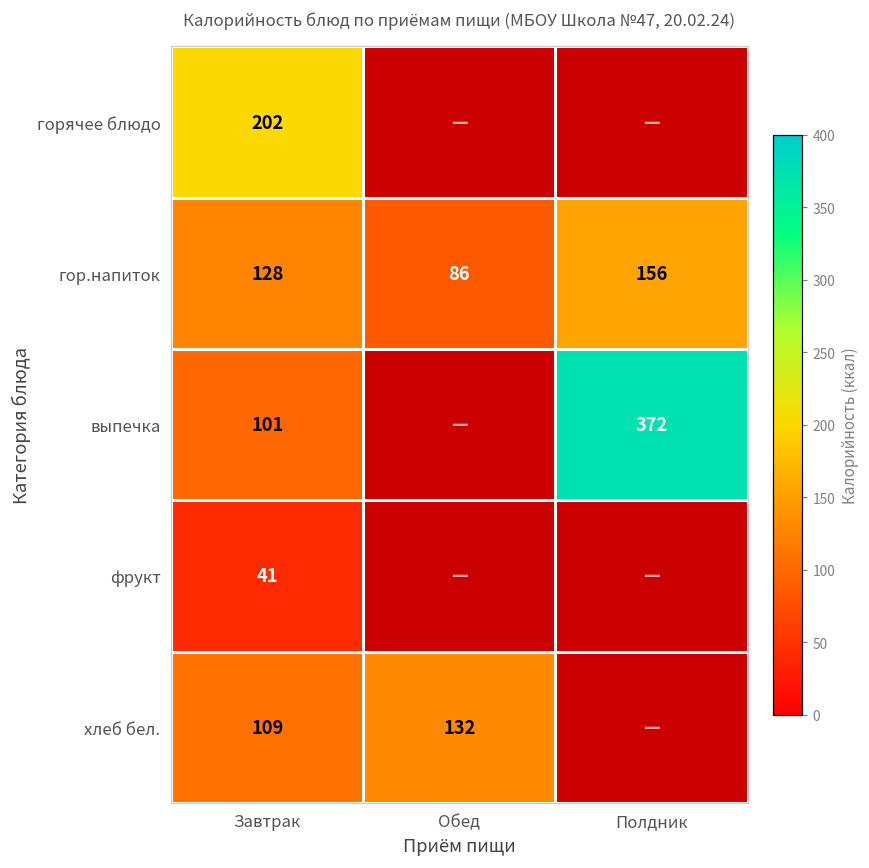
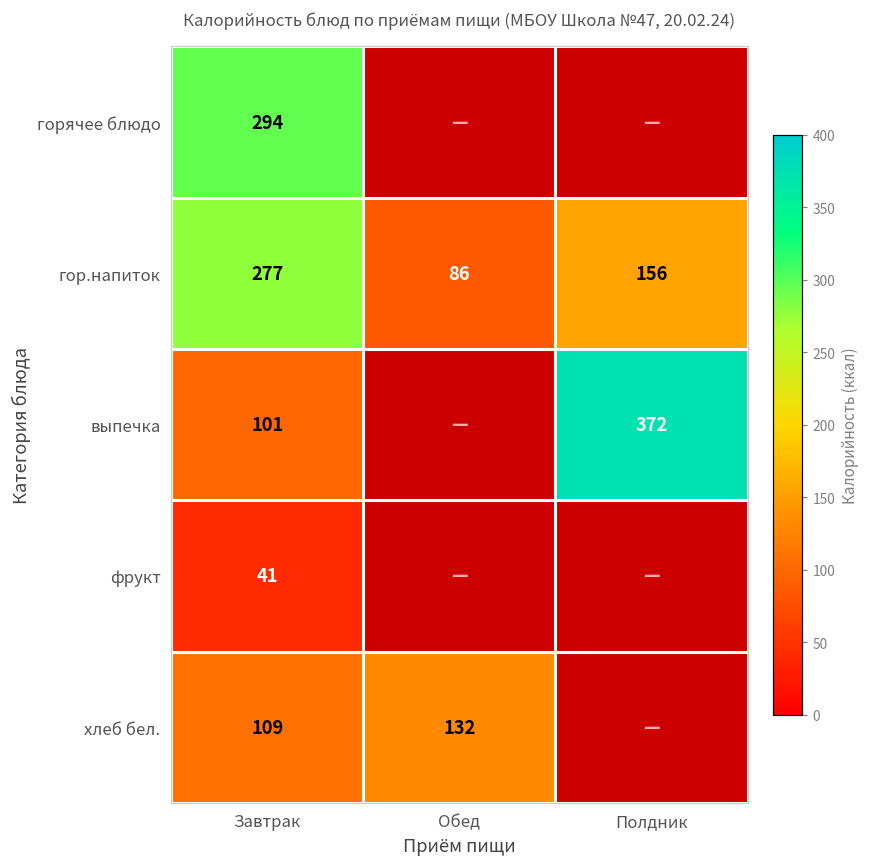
горячее блюдо, Завтрак: 202 -> 294
гор.напиток, Завтрак: 128 -> 277
